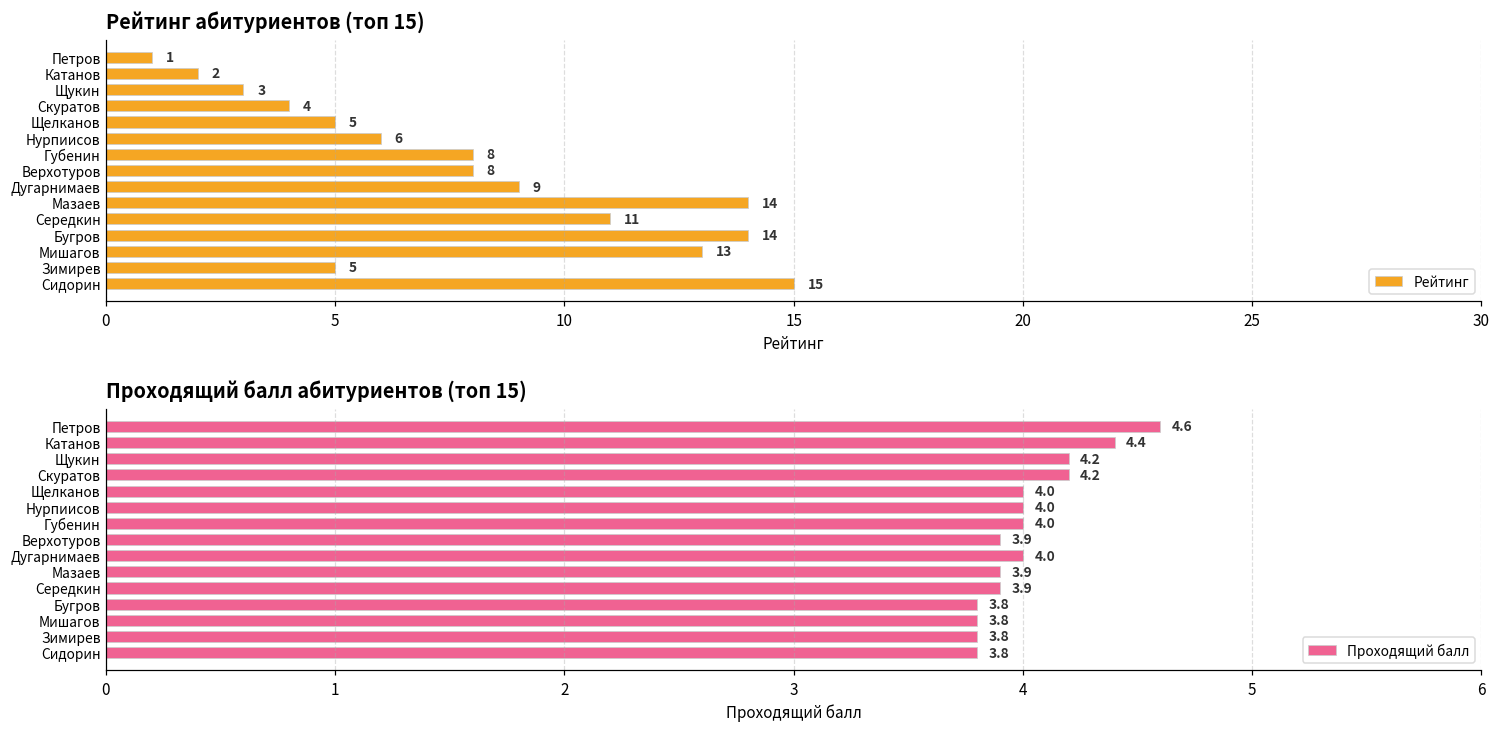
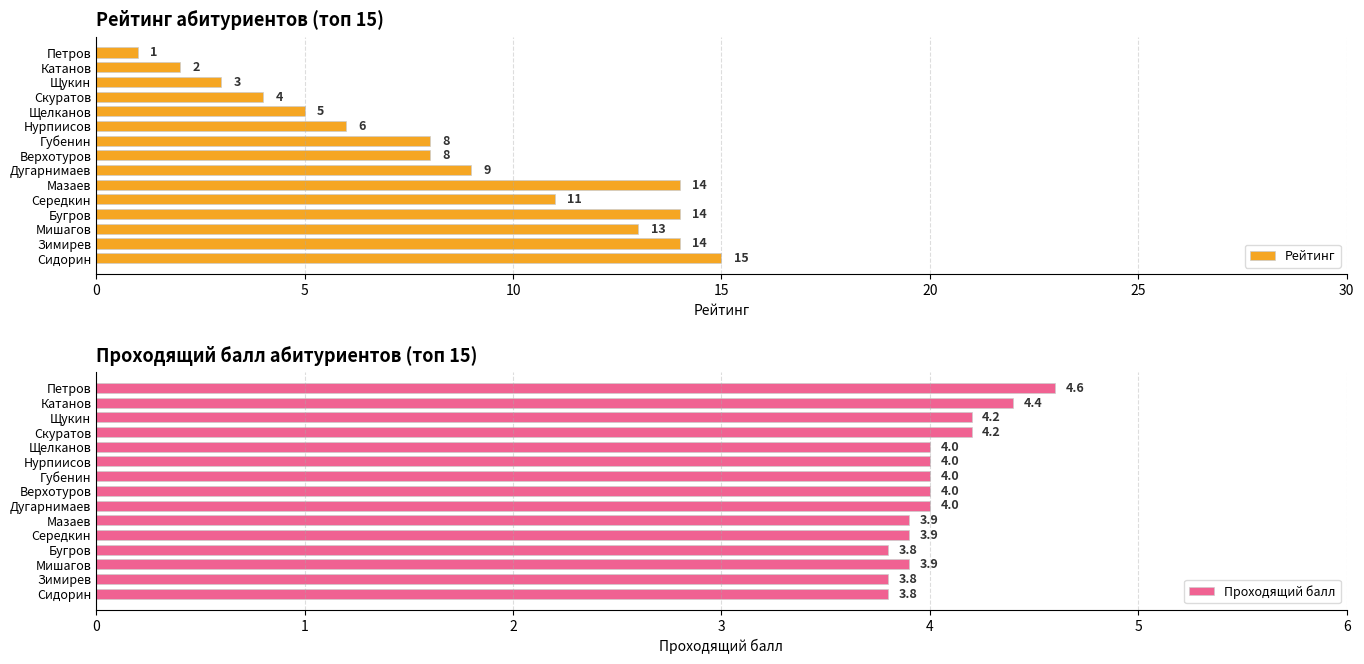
Рейтинг абитуриентов (топ 15), Зимирев: 5 -> 14
Проходящий балл абитуриентов (топ 15), Верхотуров: 3.9 -> 4.0
Проходящий балл абитуриентов (топ 15), Мишагов: 3.8 -> 3.9
